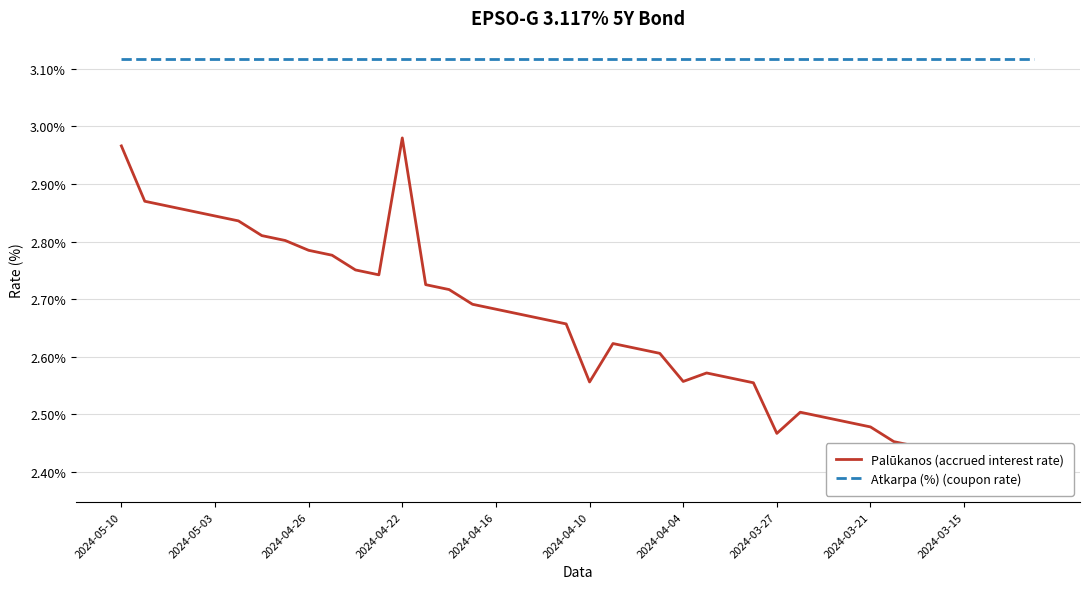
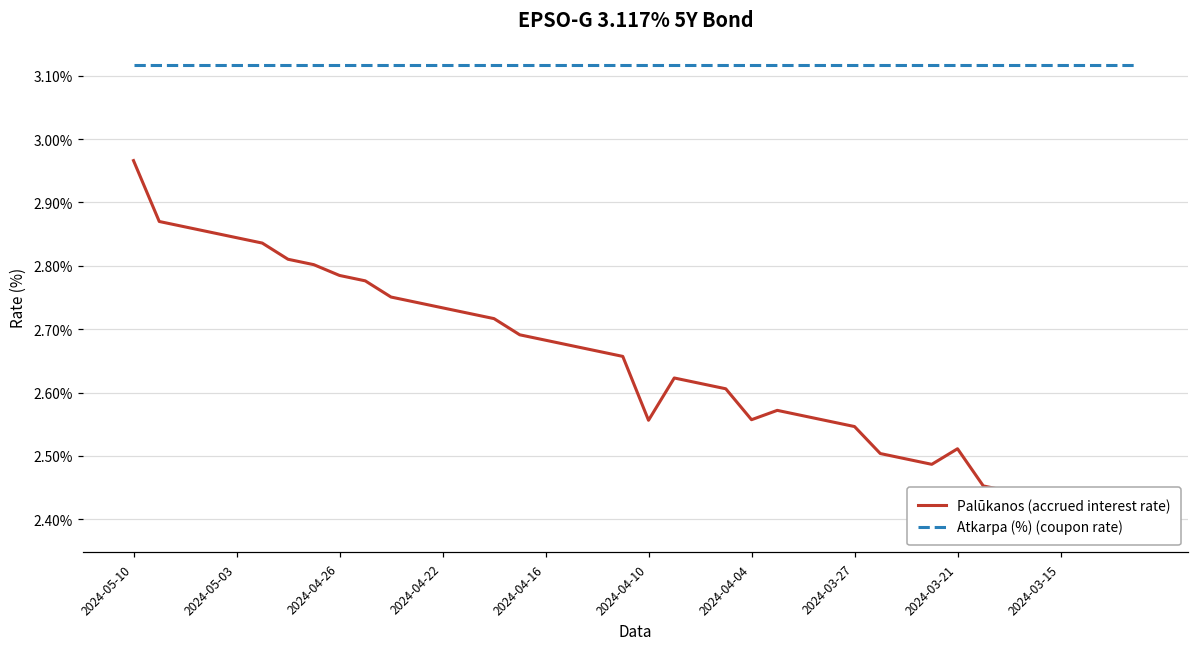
Palūkanos (accrued interest rate), 2024-04-22: 2.98% -> 2.73%
Palūkanos (accrued interest rate), 2024-03-27: 2.47% -> 2.55%
Palūkanos (accrued interest rate), 2024-03-21: 2.48% -> 2.51%
